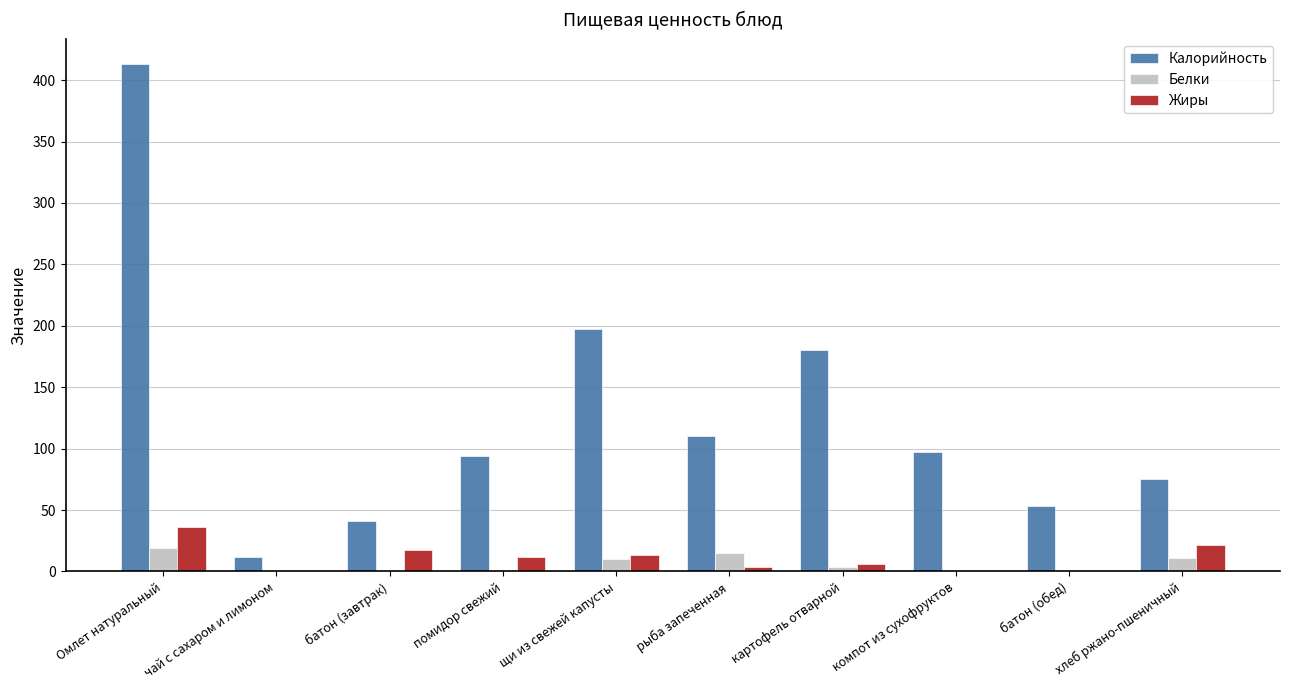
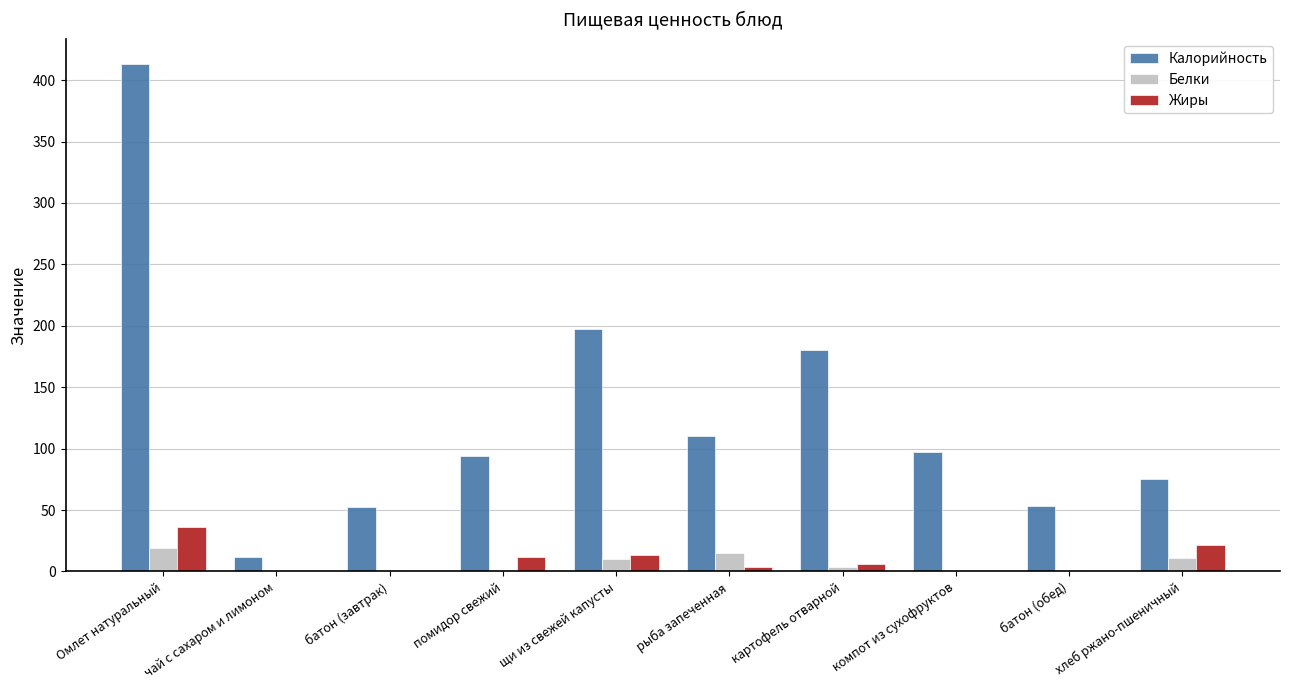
Калорийность, батон (завтрак): 41 -> 52
Жиры, батон (завтрак): 18 -> 1
